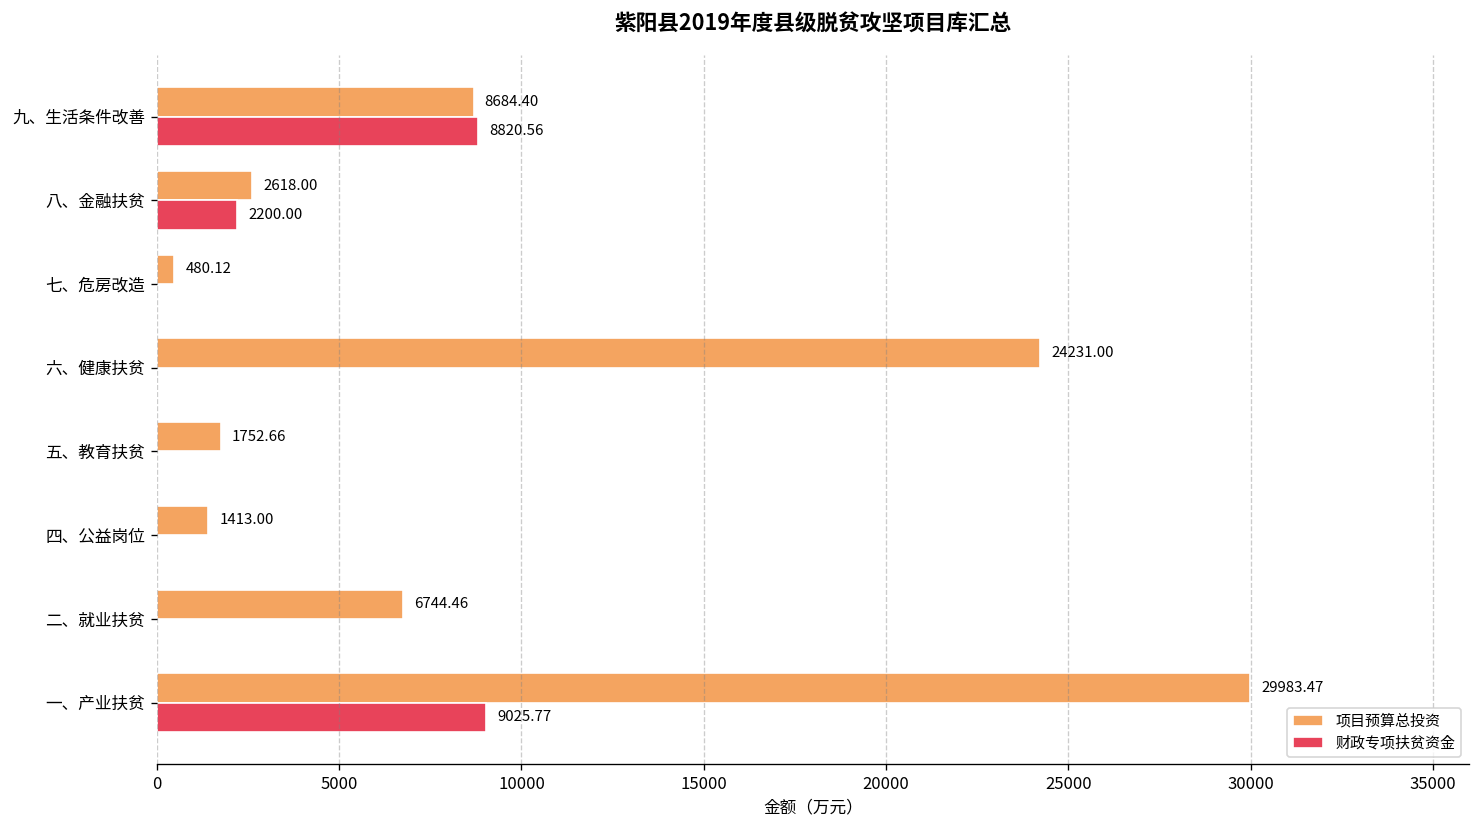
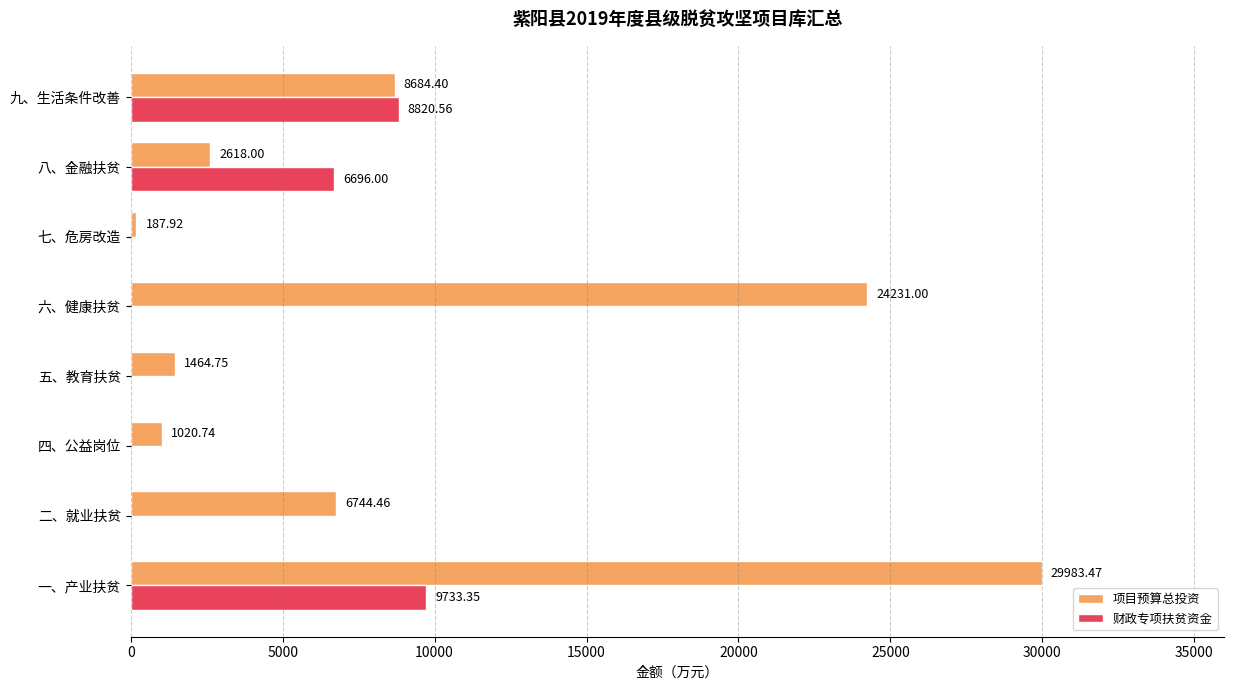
财政专项扶贫资金, 八、金融扶贫: 2200.00 -> 6696.00
项目预算总投资, 七、危房改造: 480.12 -> 187.92
项目预算总投资, 五、教育扶贫: 1752.66 -> 1464.75
项目预算总投资, 四、公益岗位: 1413.00 -> 1020.74
财政专项扶贫资金, 一、产业扶贫: 9025.77 -> 9733.35
